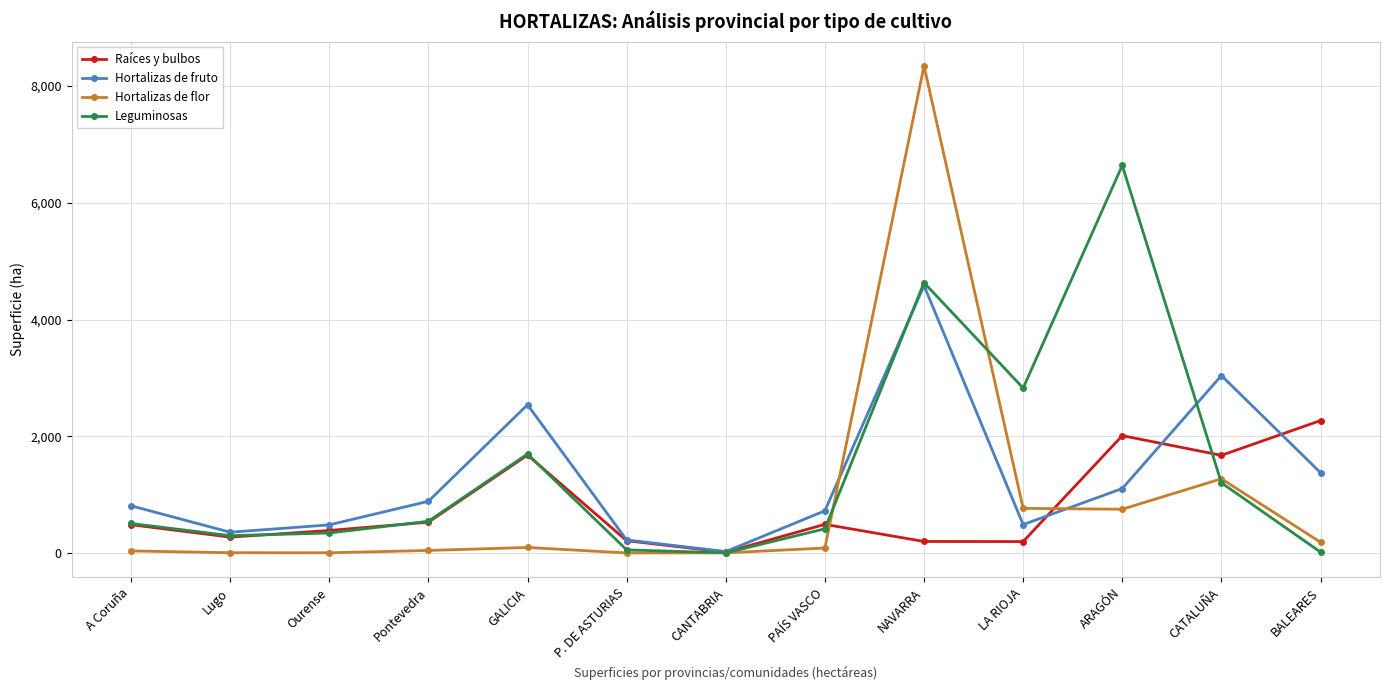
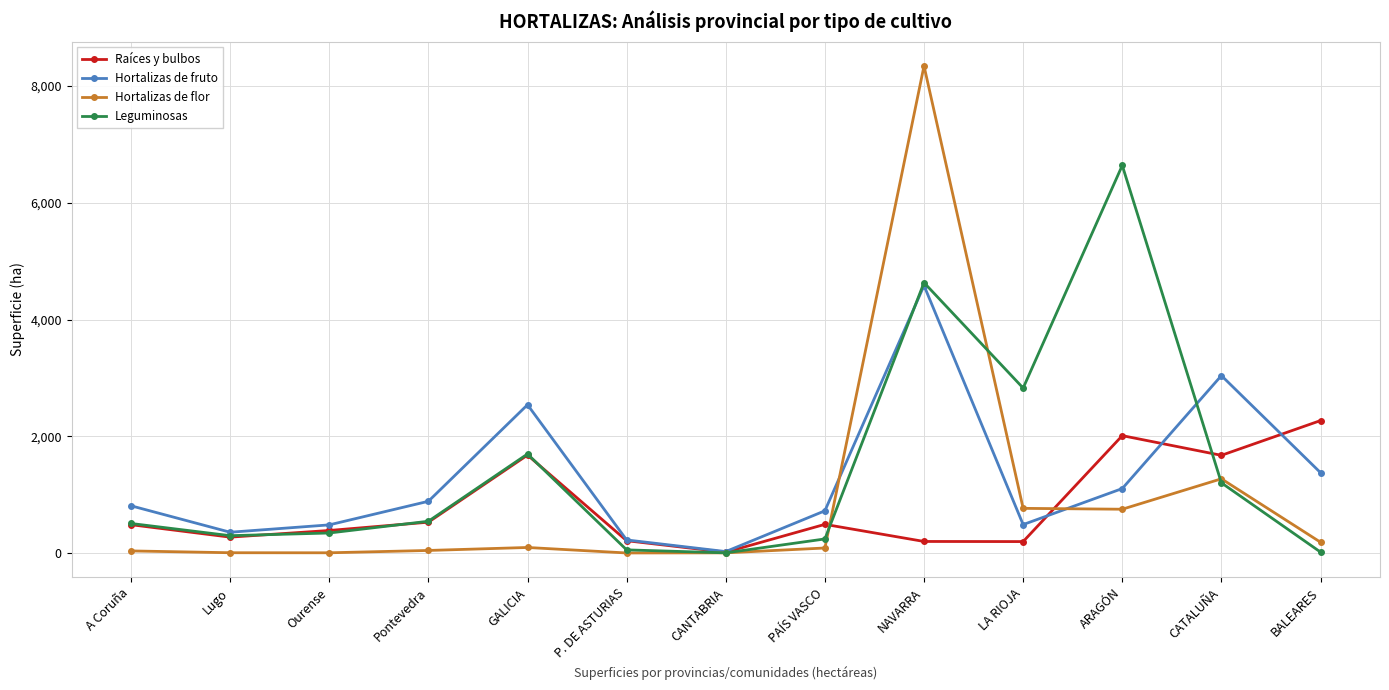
Leguminosas, PAÍS VASCO: 400 -> 200
